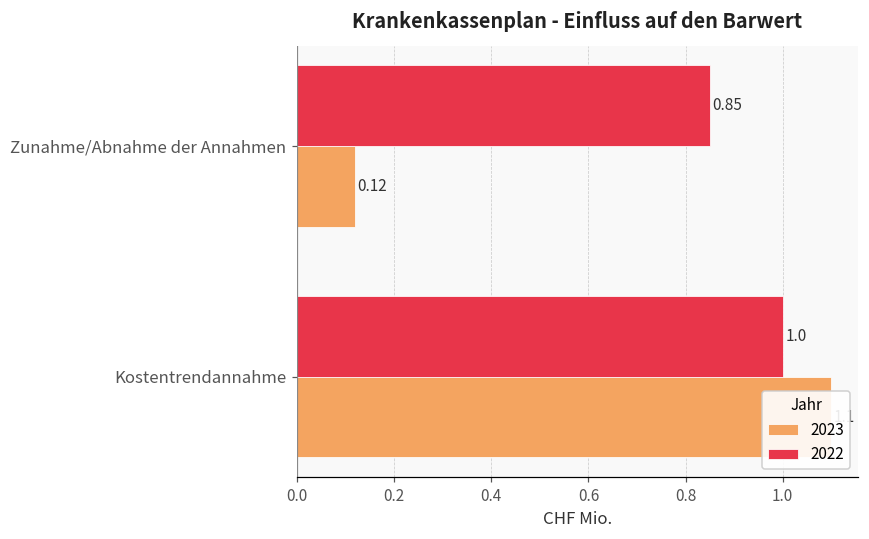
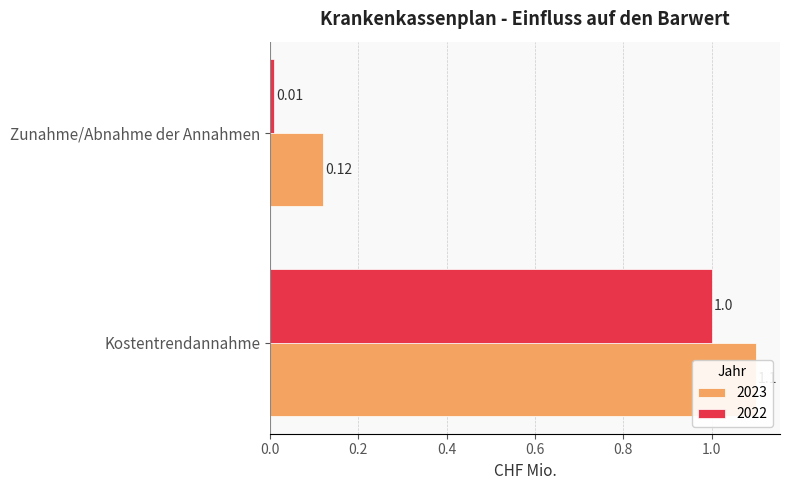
2022, Zunahme/Abnahme der Annahmen: 0.85 -> 0.01
